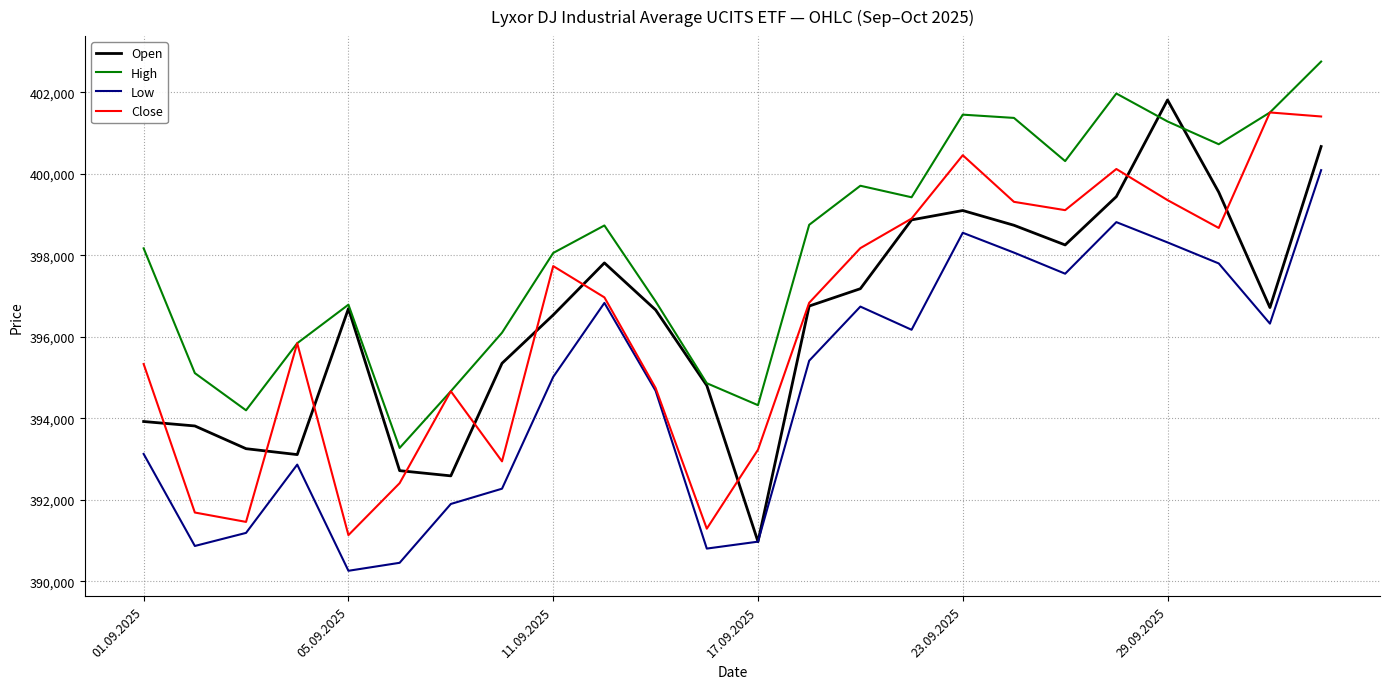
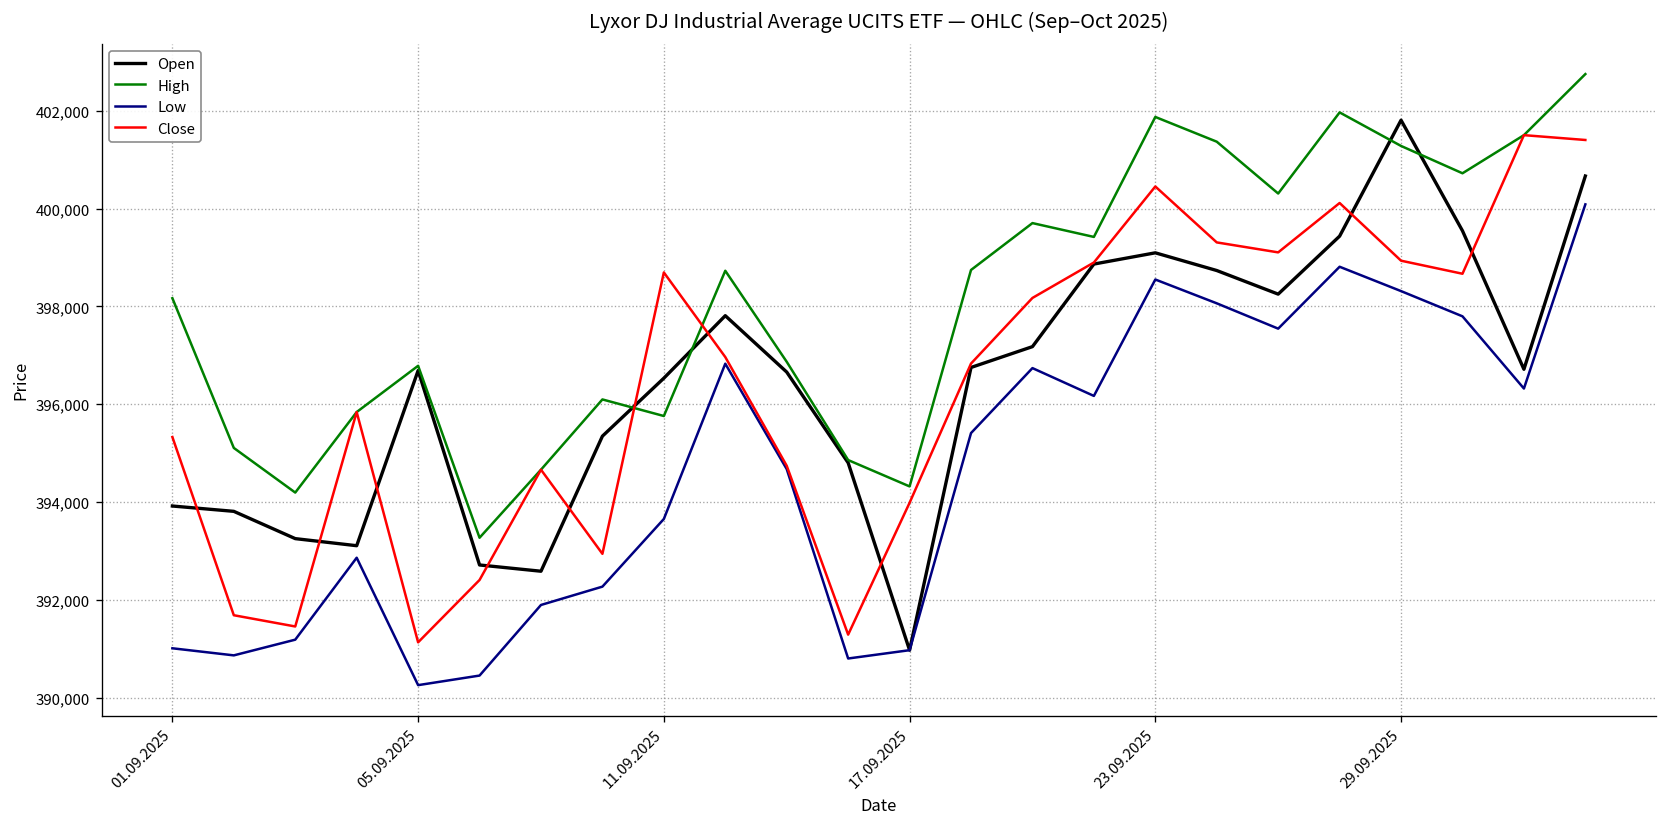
Low, 01.09.2025: 393,100 -> 391,000
High, 11.09.2025: 398,100 -> 395,800
Low, 11.09.2025: 395,000 -> 393,700
Close, 11.09.2025: 397,700 -> 398,700
Close, 17.09.2025: 393,200 -> 394,000
High, 23.09.2025: 401,500 -> 401,900
Close, 29.09.2025: 399,400 -> 398,900
